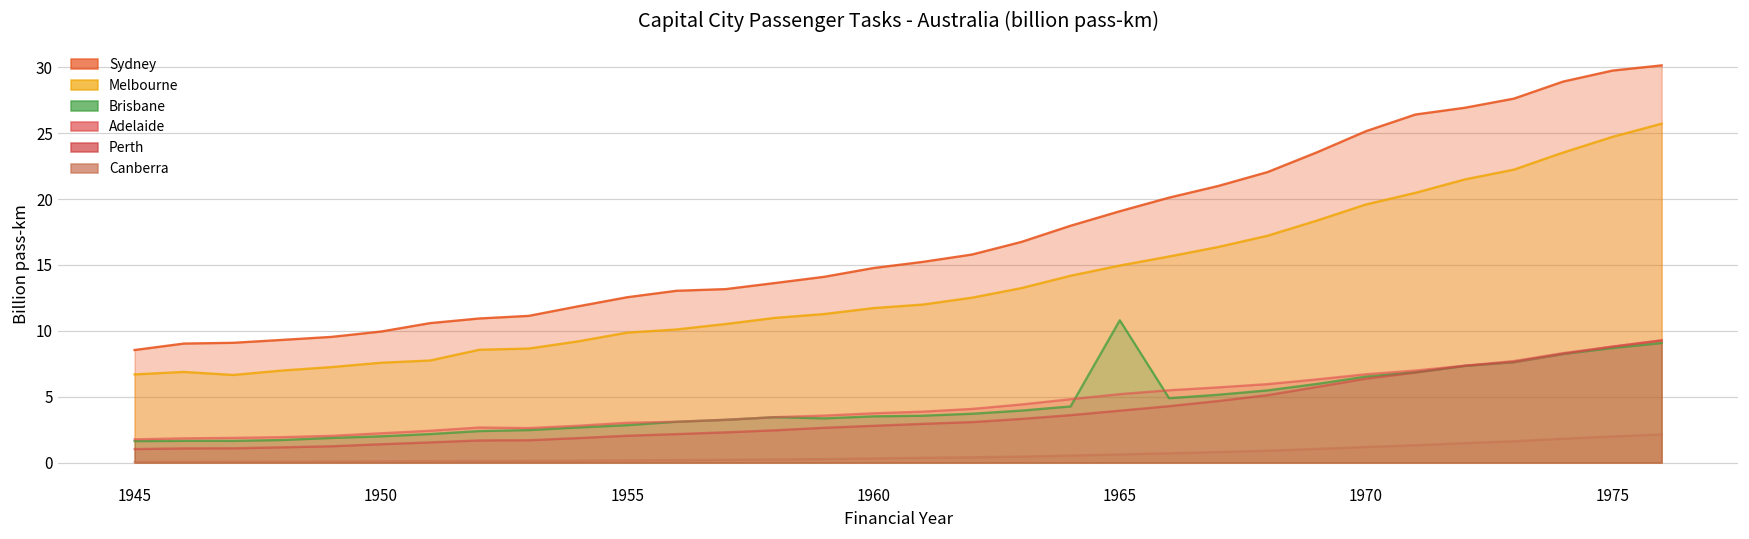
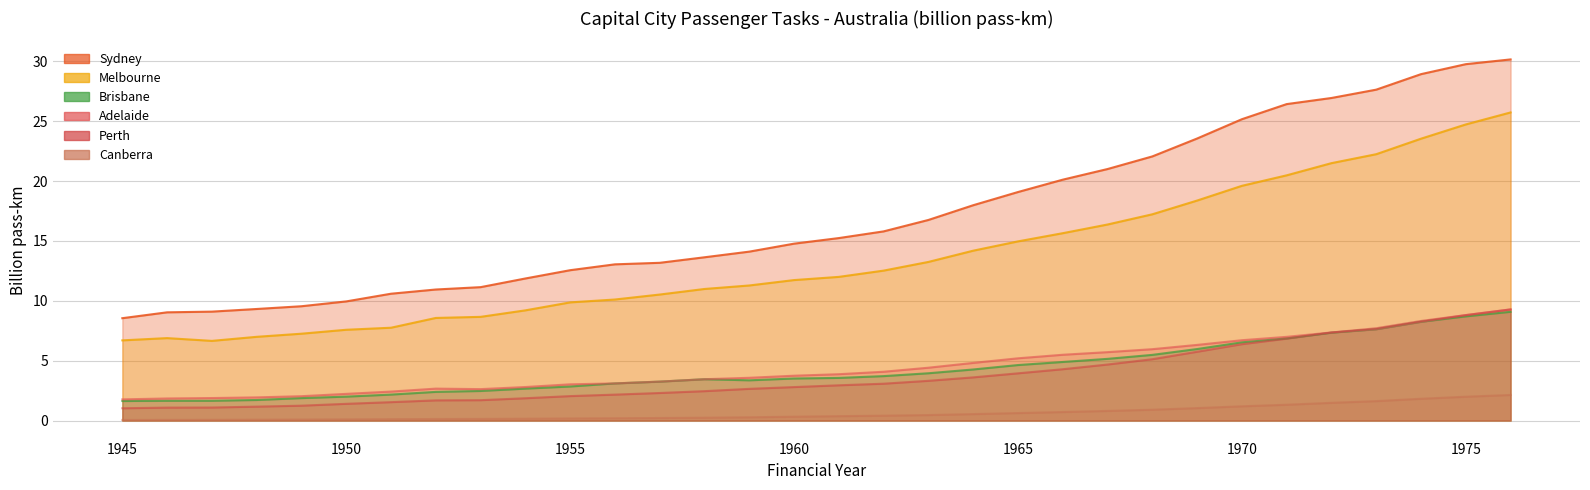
Brisbane, 1965: 10.8 -> 4.6
